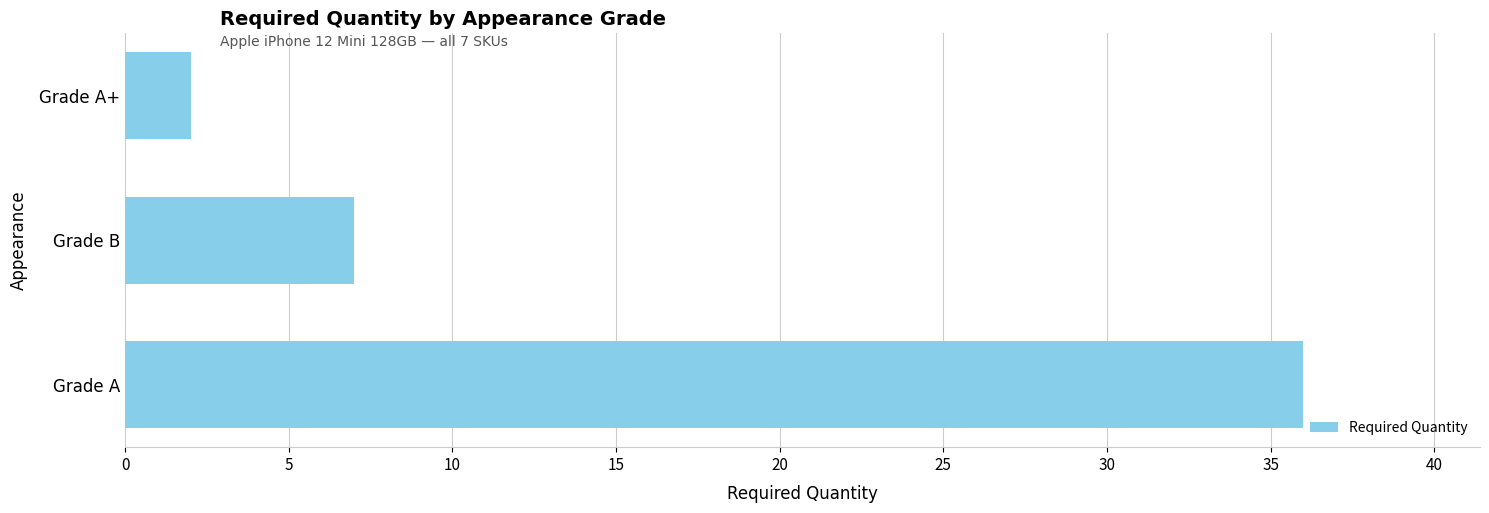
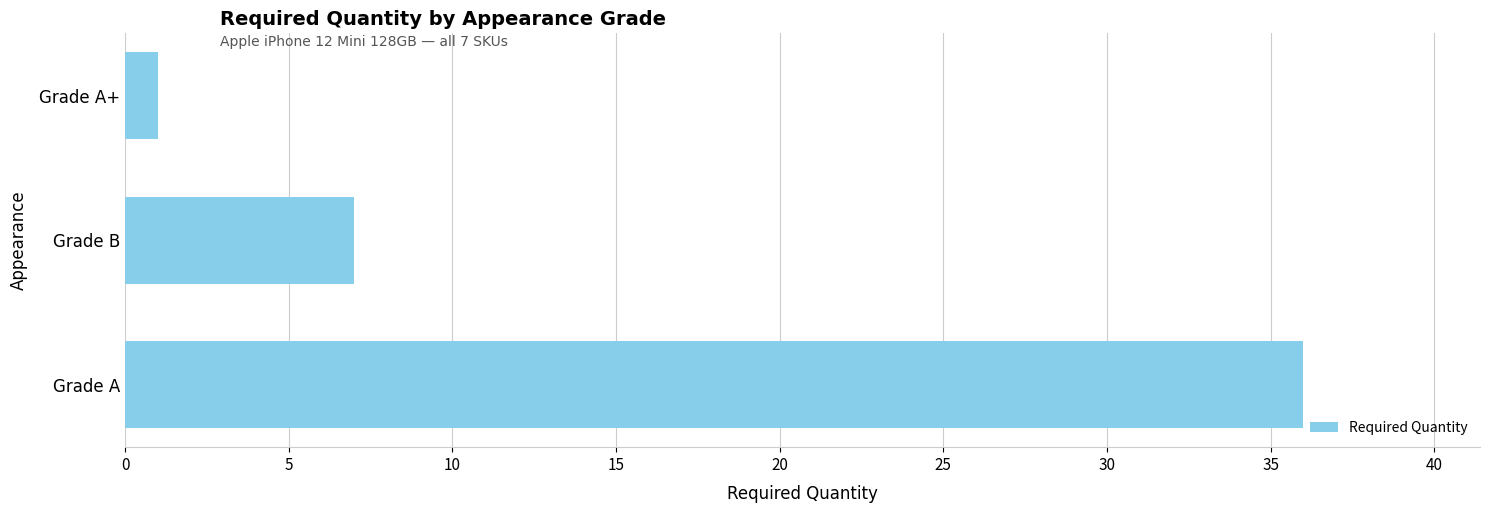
Grade A+: 2 -> 1
